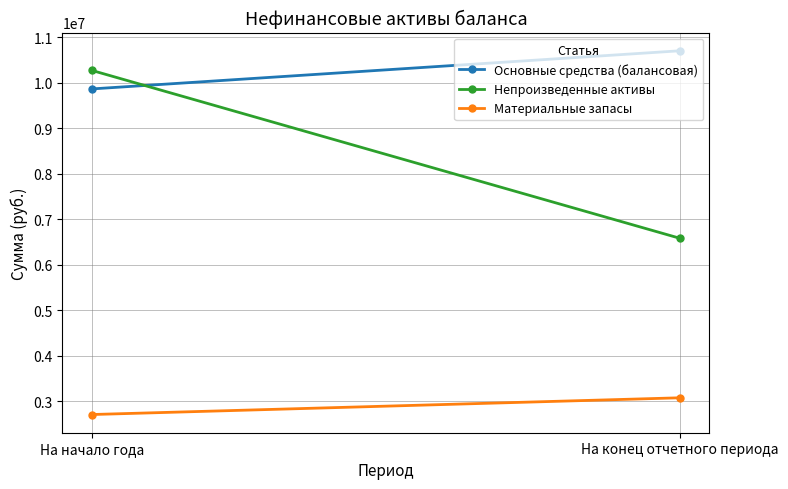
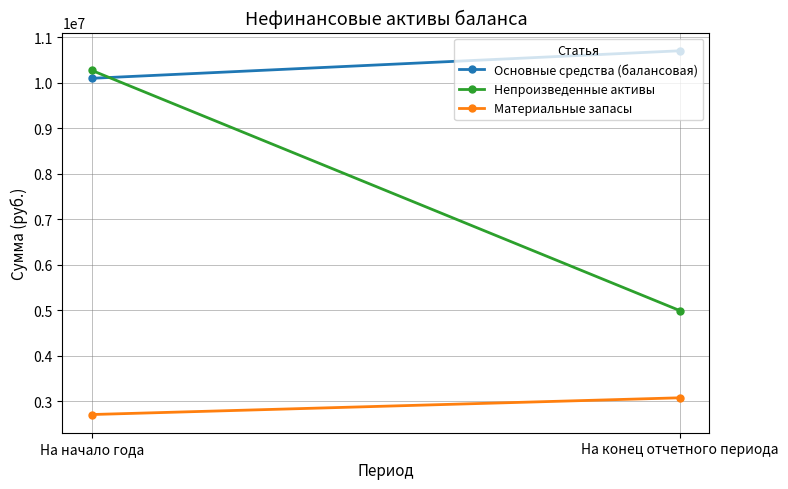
Основные средства (балансовая), На начало года: 9900000 -> 10100000
Непроизведенные активы, На конец отчетного периода: 6600000 -> 5000000
